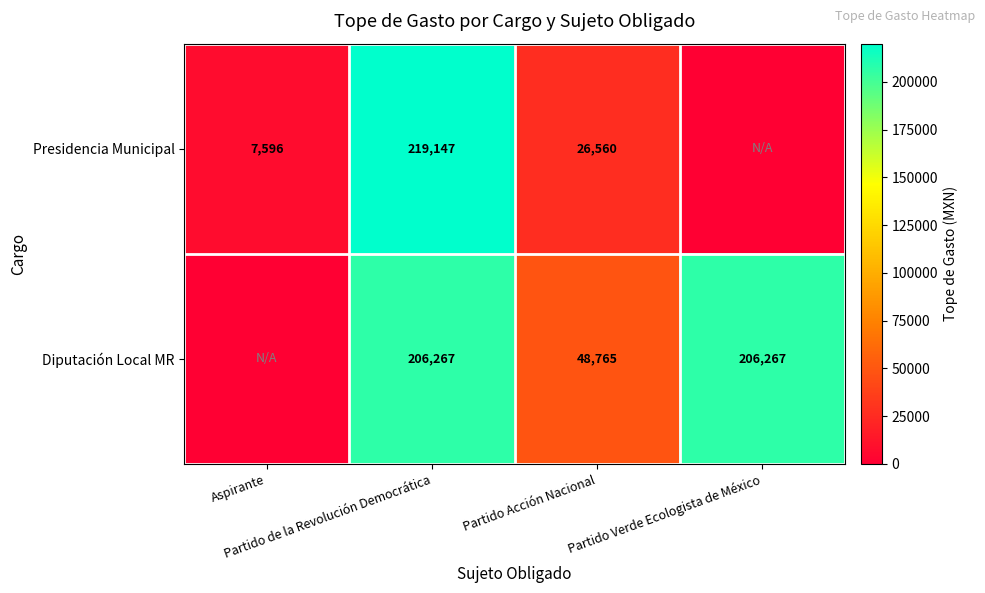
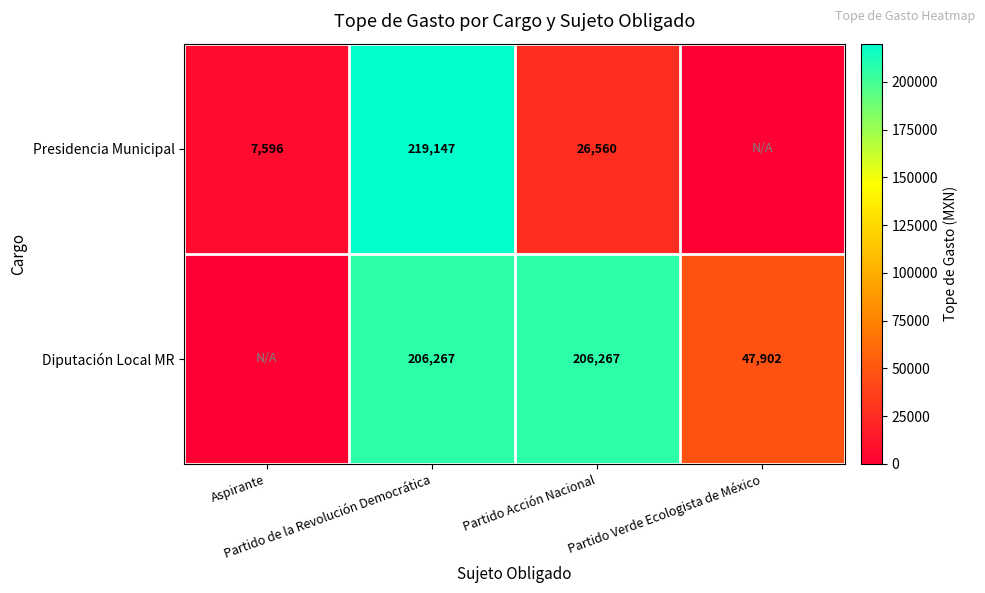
Diputación Local MR, Partido Acción Nacional: 48,765 -> 206,267
Diputación Local MR, Partido Verde Ecologista de México: 206,267 -> 47,902
